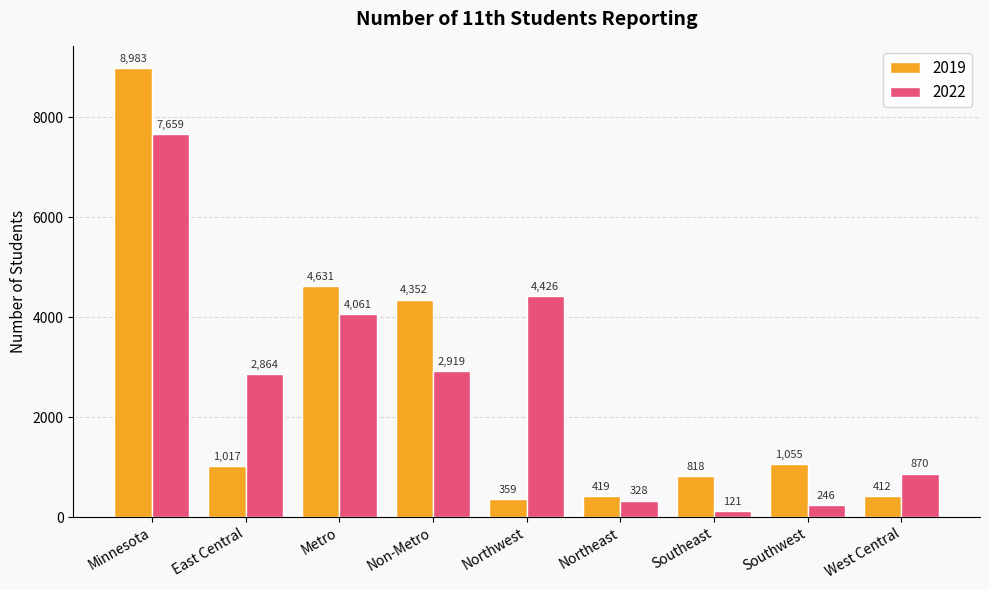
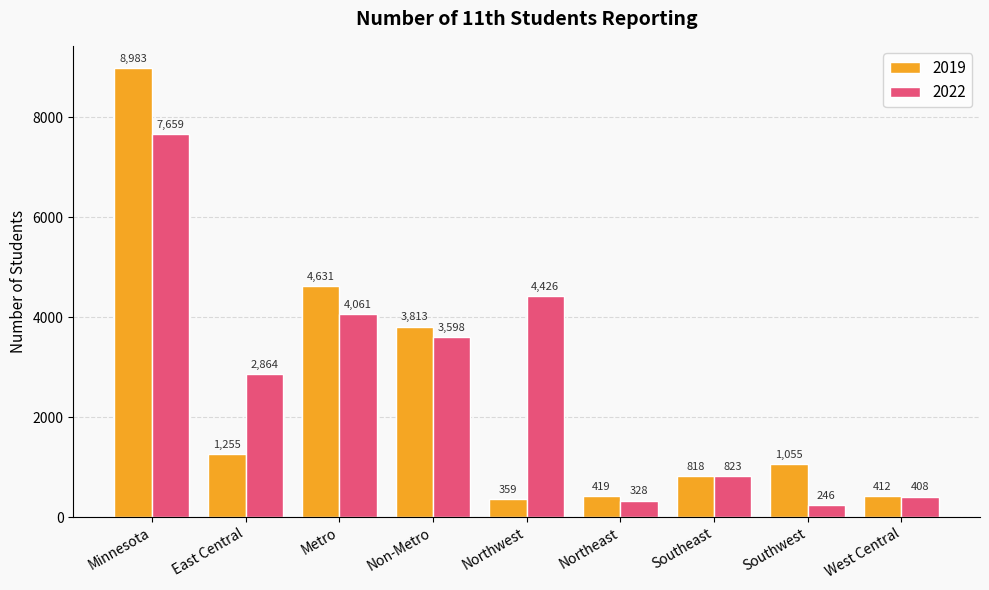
2019, East Central: 1,017 -> 1,255
2019, Non-Metro: 4,352 -> 3,813
2022, Non-Metro: 2,919 -> 3,598
2022, Southeast: 121 -> 823
2022, West Central: 870 -> 408
